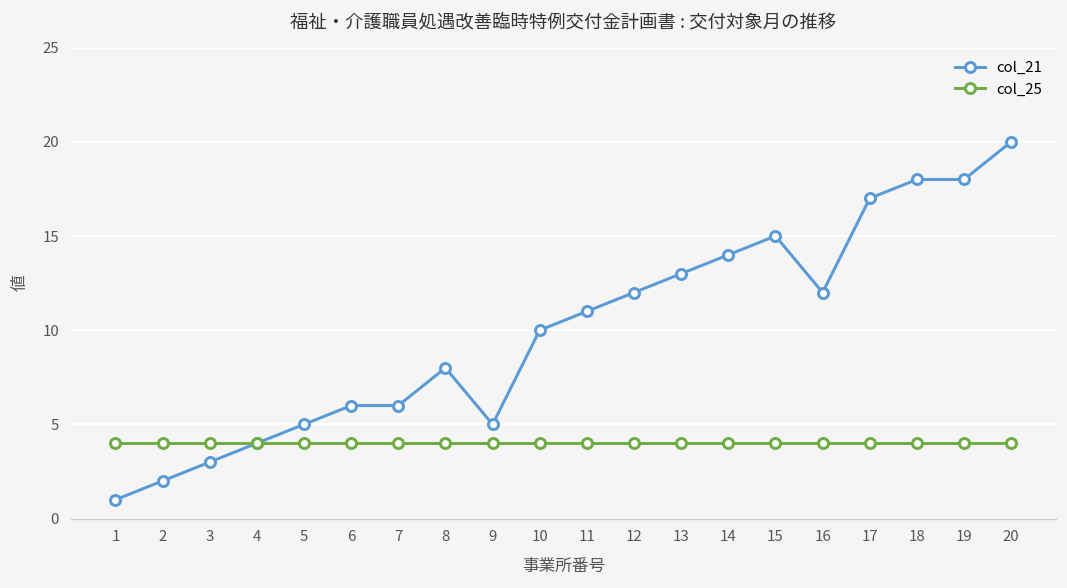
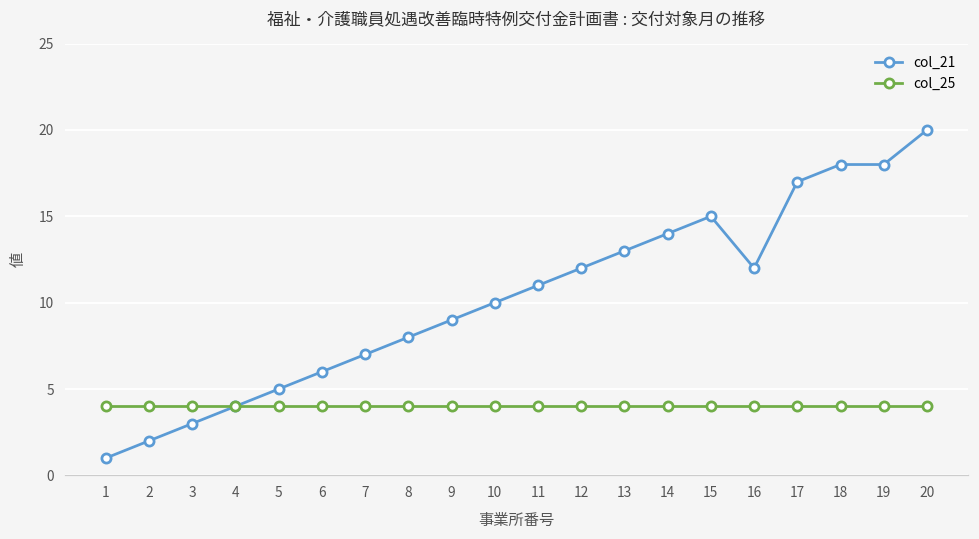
col_21, 7: 6 -> 7
col_21, 9: 5 -> 9
